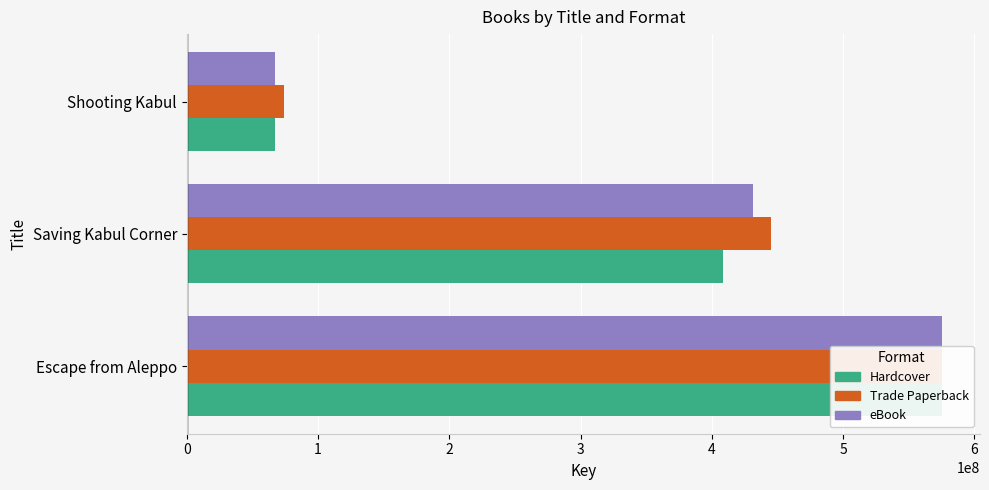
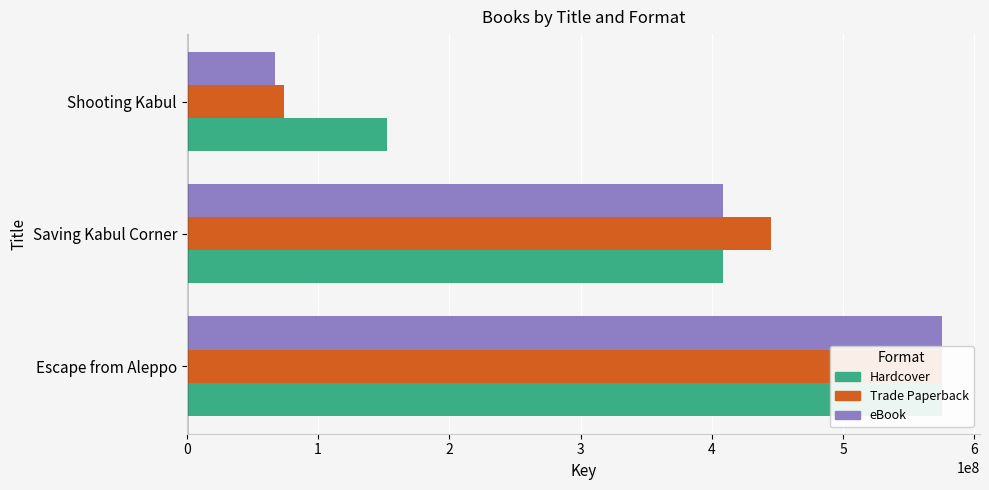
Hardcover, Shooting Kabul: 67000000 -> 153000000
eBook, Saving Kabul Corner: 432000000 -> 409000000
